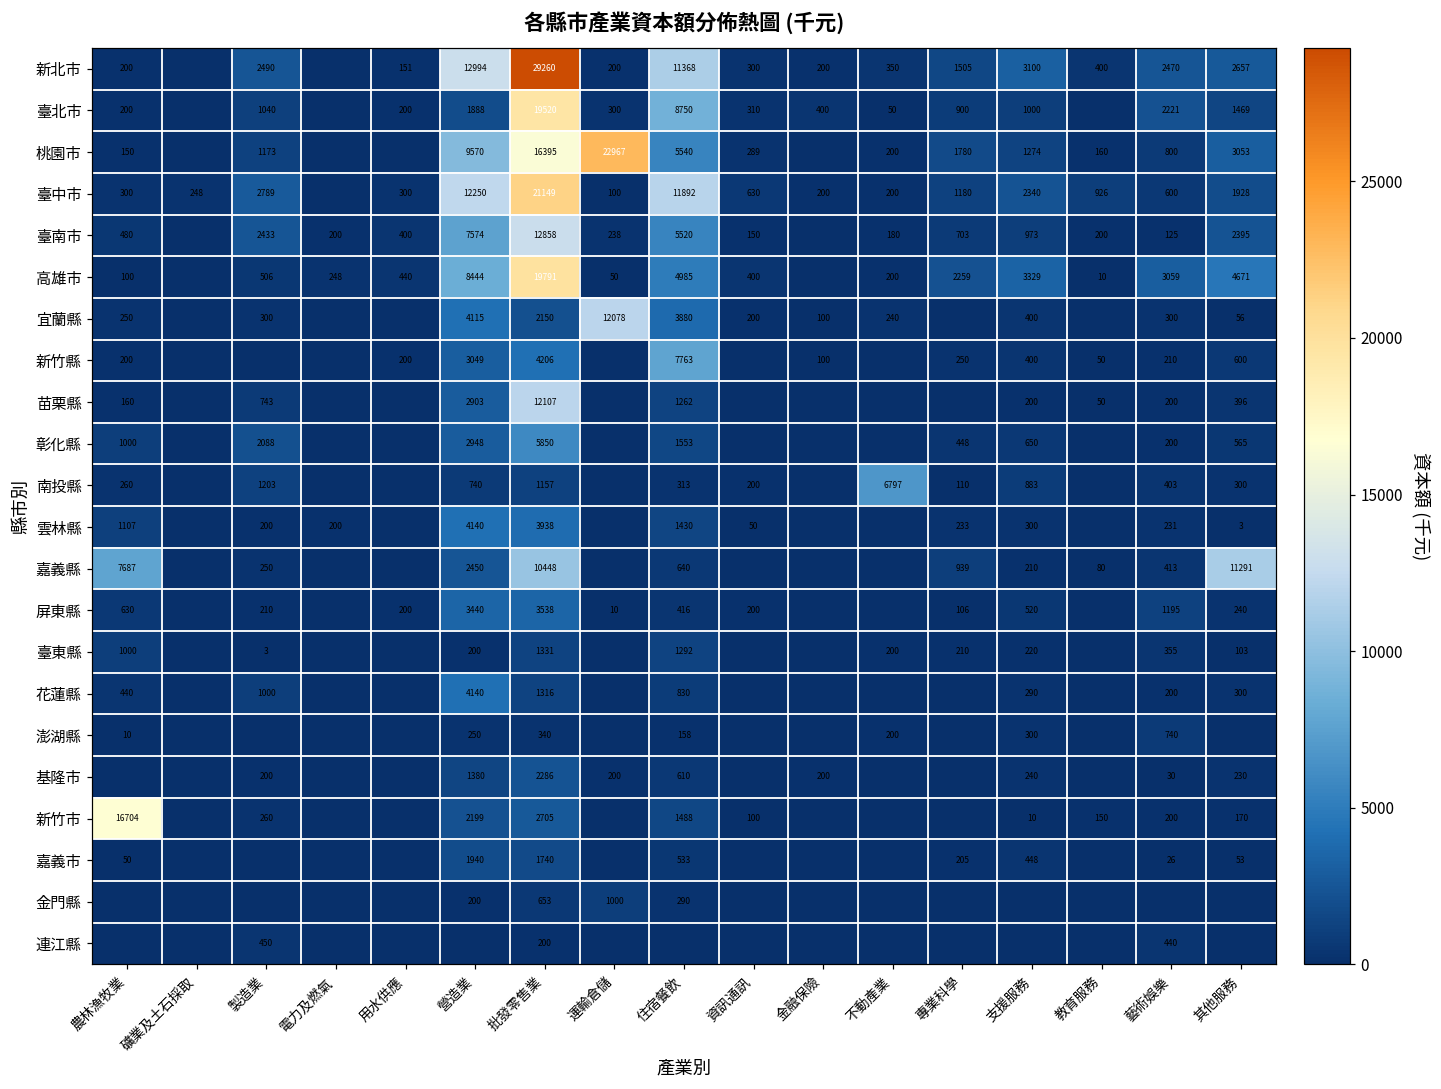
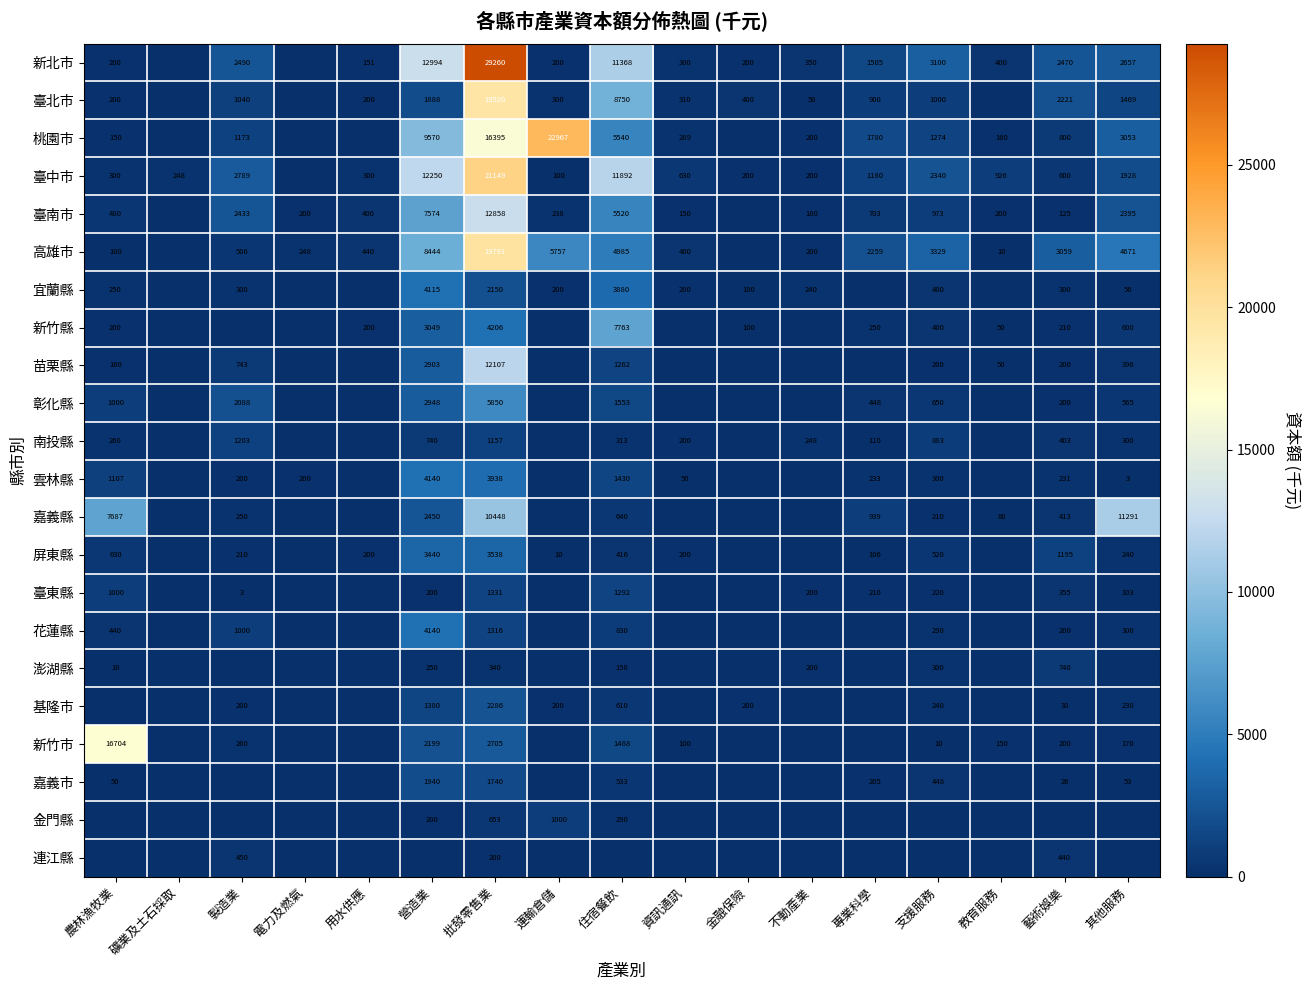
高雄市, 運輸倉儲: 50 -> 5757
宜蘭縣, 運輸倉儲: 12078 -> 200
南投縣, 不動產業: 6797 -> 248
